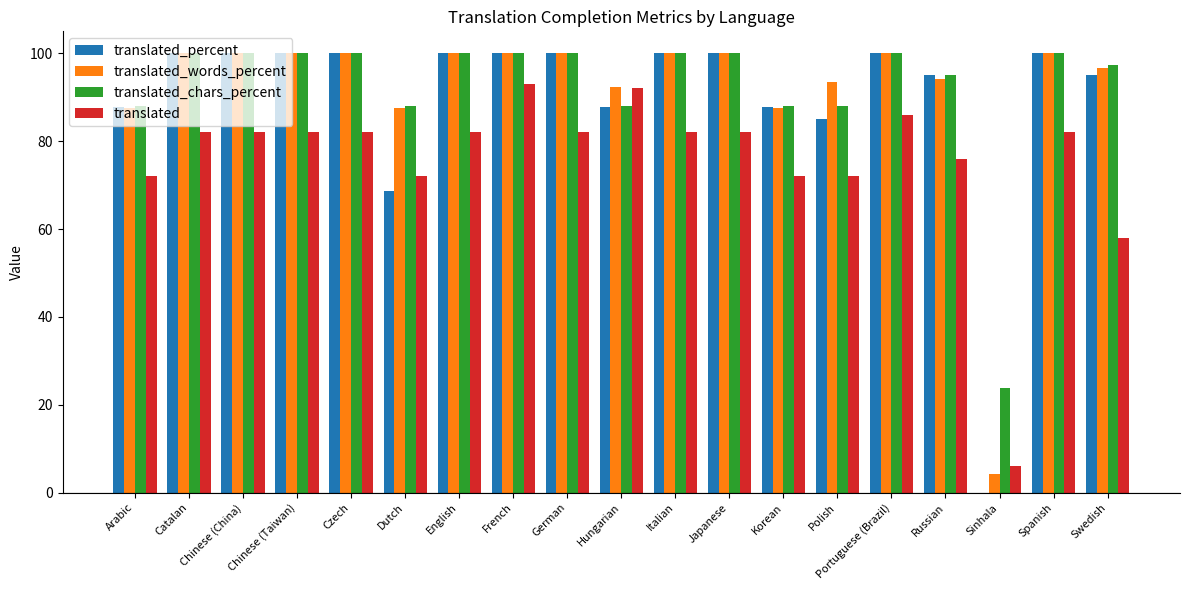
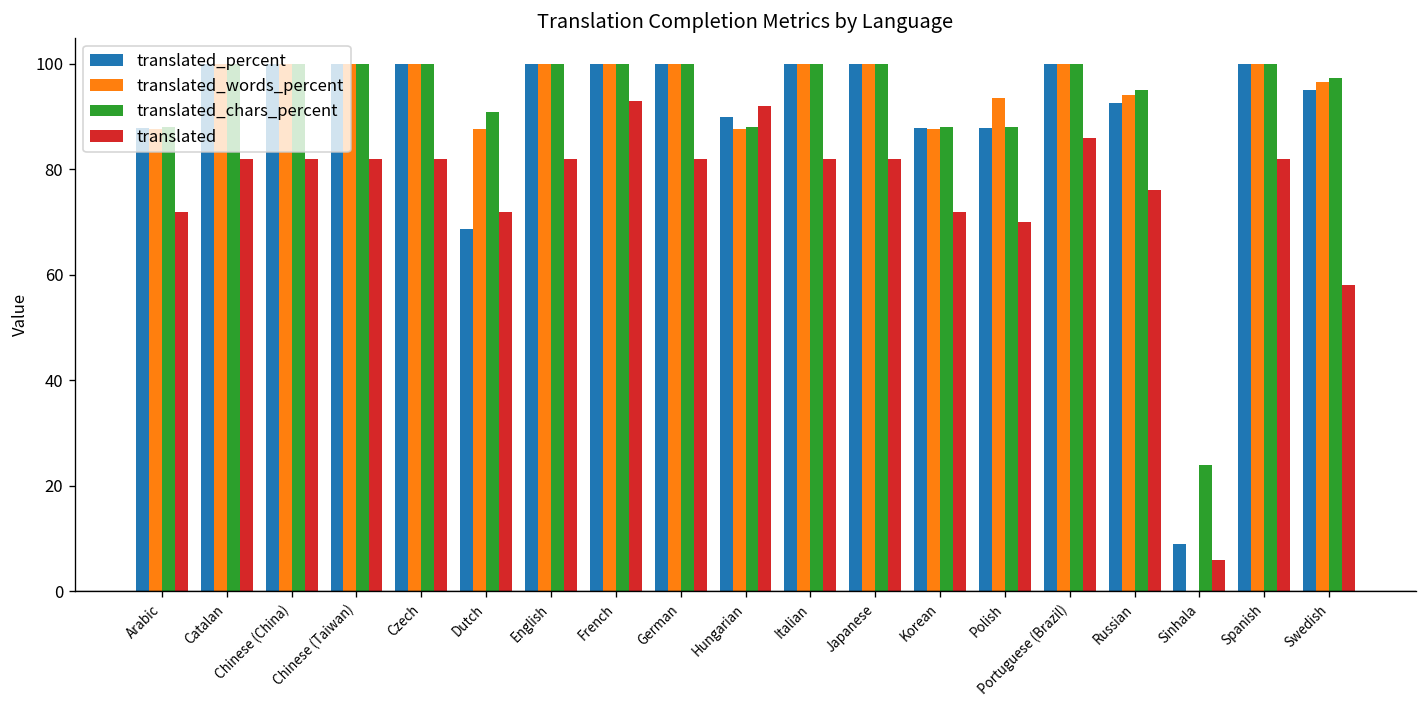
translated_chars_percent, Dutch: 88 -> 91
translated_percent, Hungarian: 88 -> 90
translated_words_percent, Hungarian: 92 -> 88
translated_percent, Polish: 85 -> 88
translated, Polish: 72 -> 70
translated_percent, Russian: 95 -> 93
translated_percent, Sinhala: 0 -> 9
translated_words_percent, Sinhala: 4 -> 0
